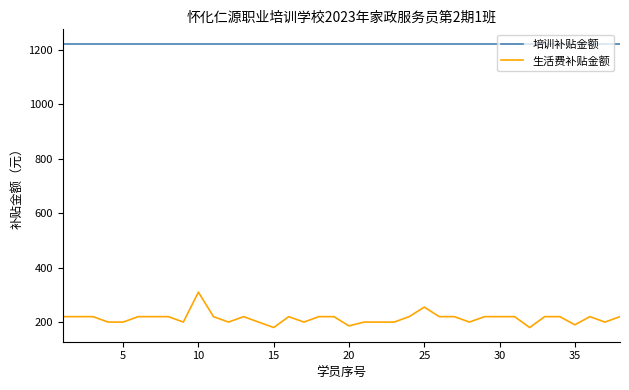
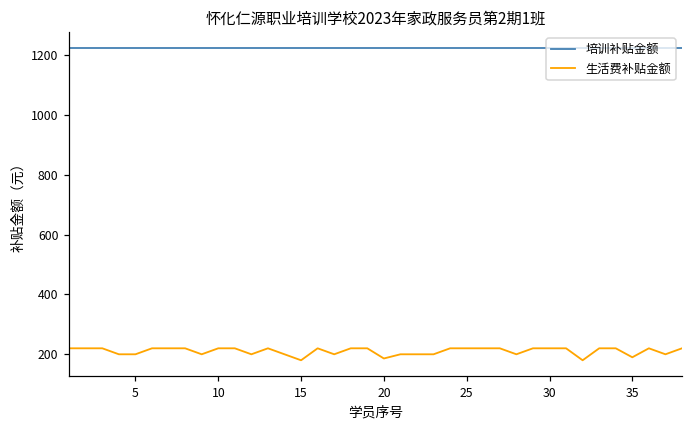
生活费补贴金额, 10: 310 -> 220
生活费补贴金额, 25: 260 -> 220
